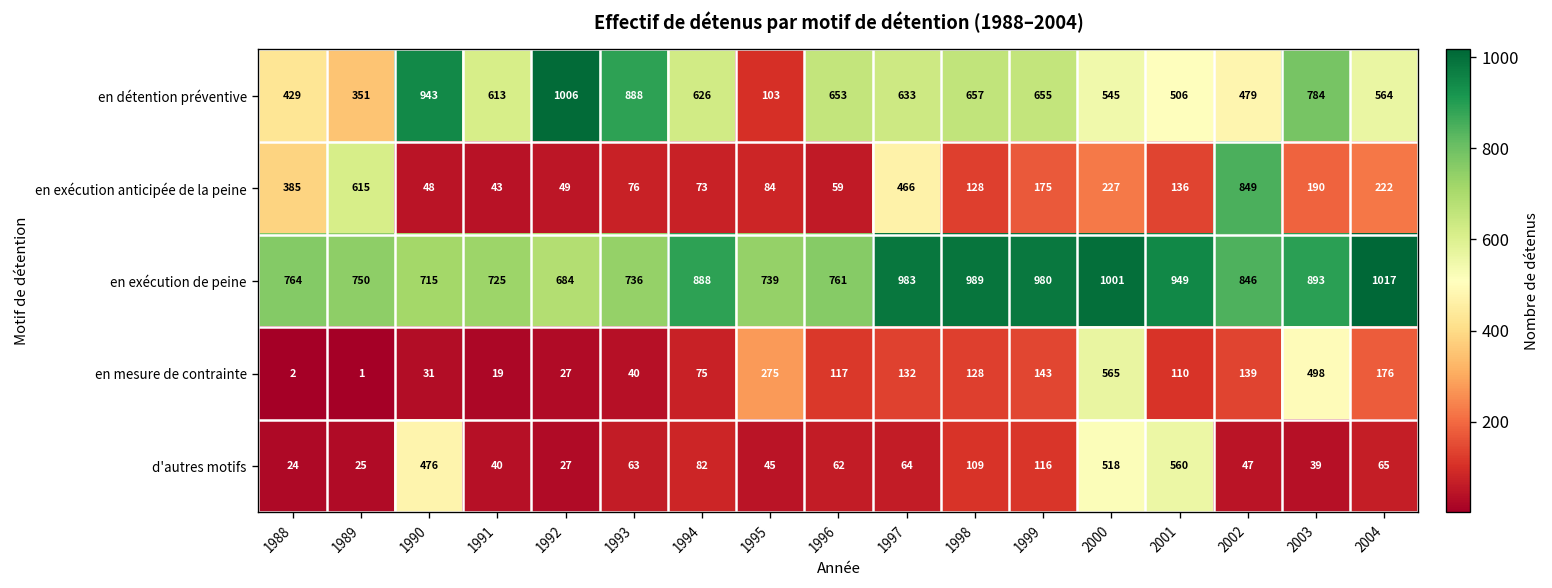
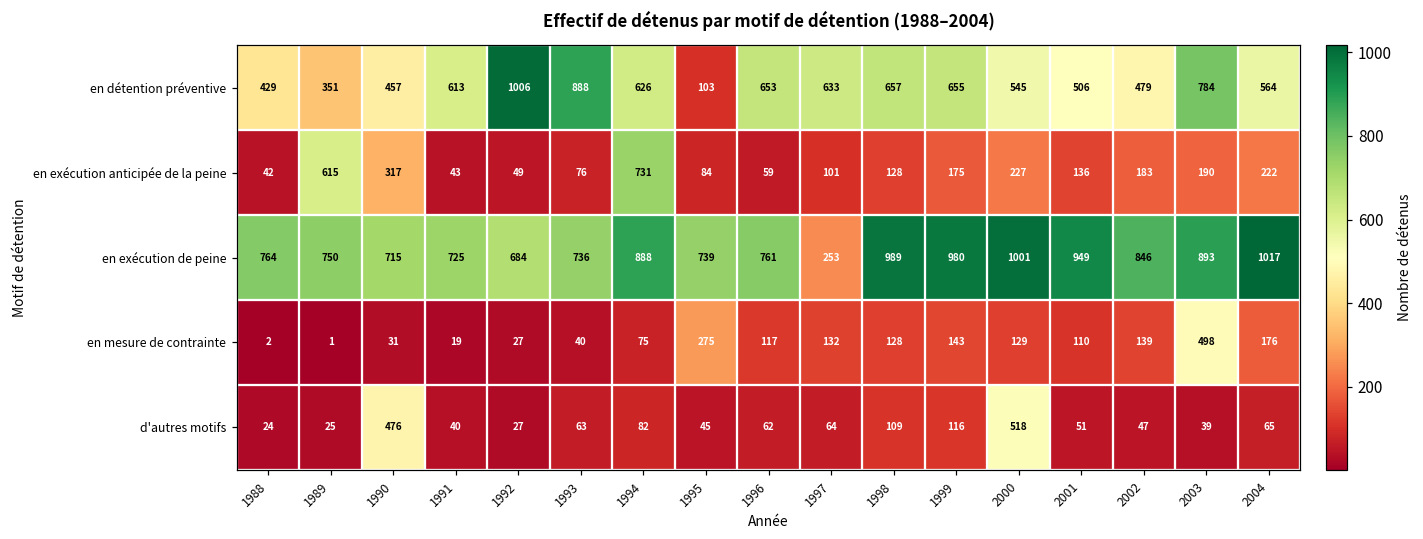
en détention préventive, 1990: 943 -> 457
en exécution anticipée de la peine, 1988: 385 -> 42
en exécution anticipée de la peine, 1990: 48 -> 317
en exécution anticipée de la peine, 1994: 73 -> 731
en exécution anticipée de la peine, 1997: 466 -> 101
en exécution anticipée de la peine, 2002: 849 -> 183
en exécution de peine, 1997: 983 -> 253
en mesure de contrainte, 2000: 565 -> 129
d'autres motifs, 2001: 560 -> 51
